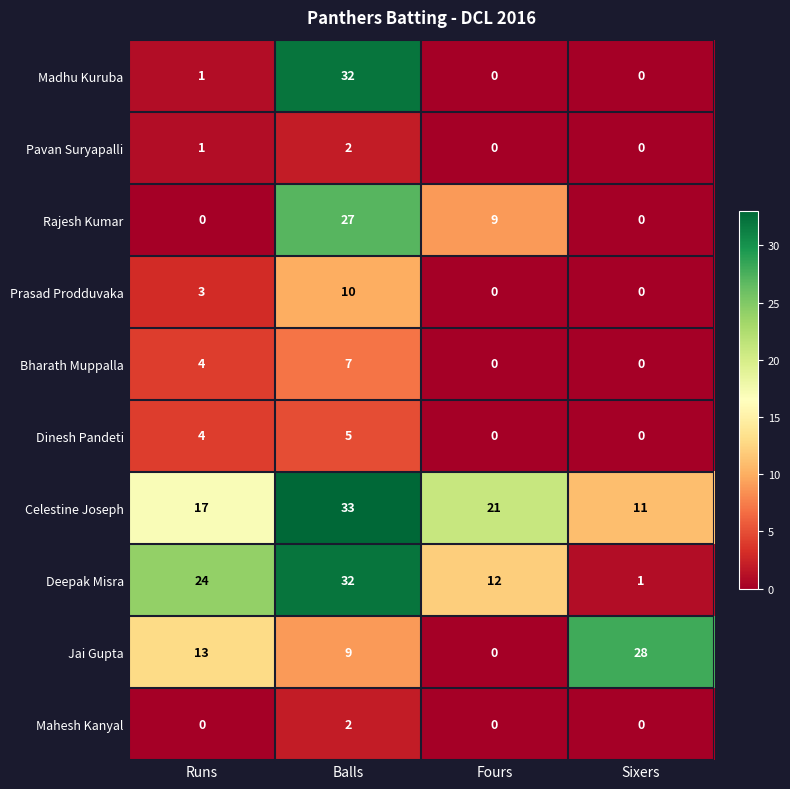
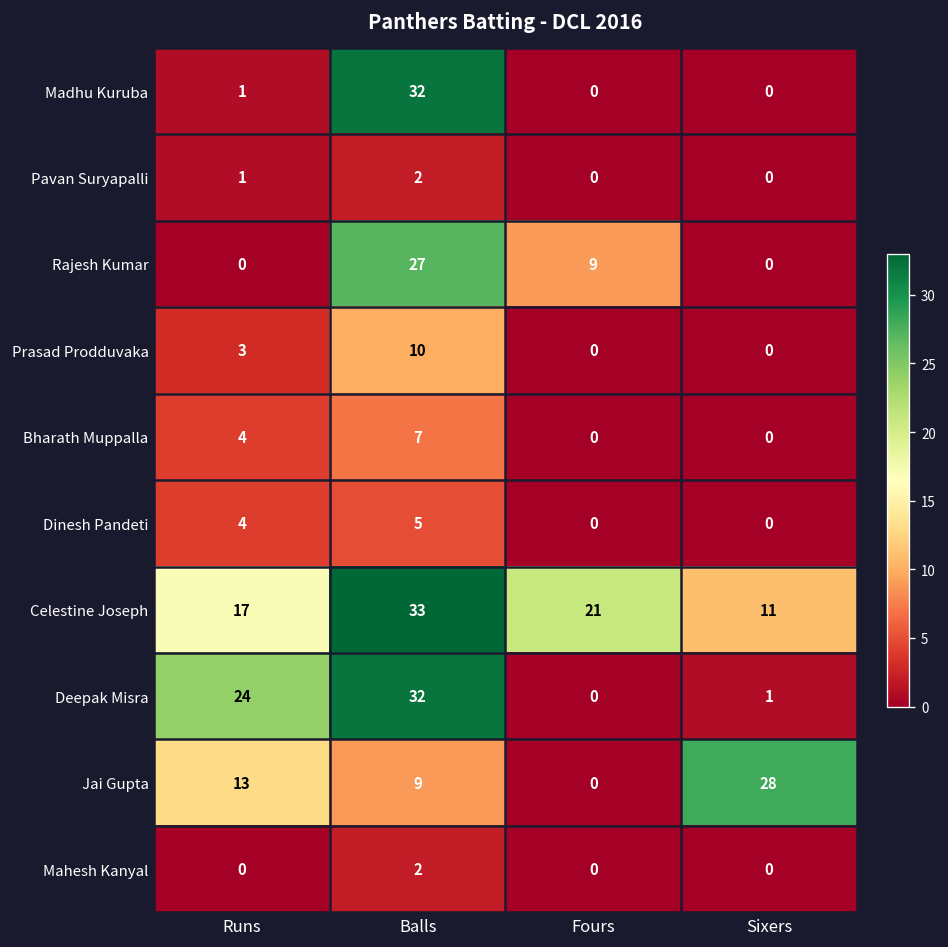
Deepak Misra, Fours: 12 -> 0
